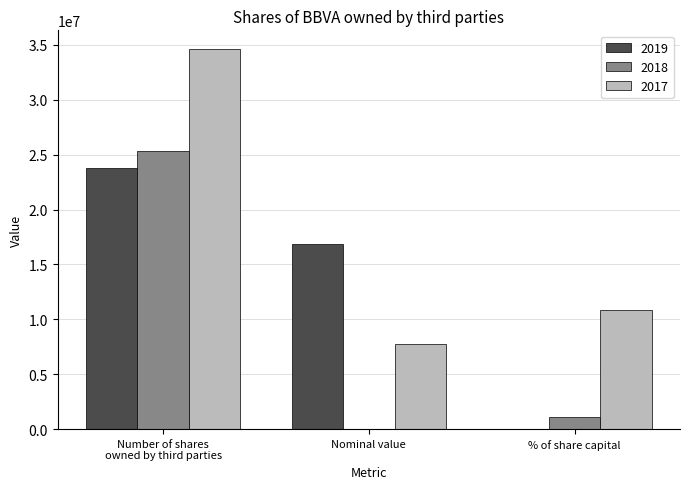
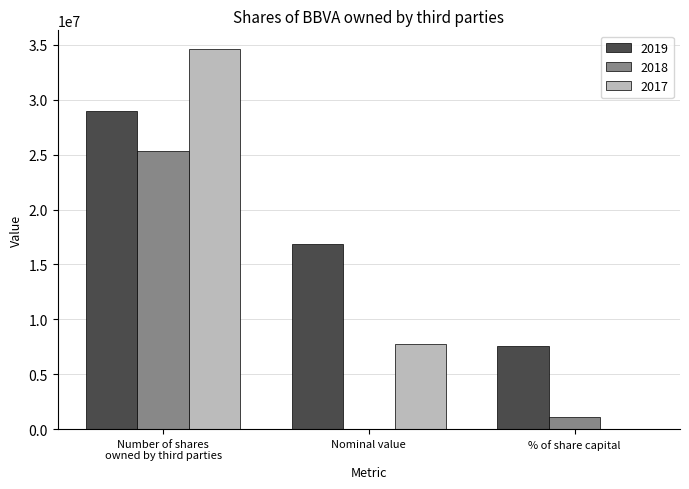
2019, Number of shares owned by third parties: 23800000 -> 28900000
2019, % of share capital: 0 -> 7500000
2017, % of share capital: 10900000 -> 0
